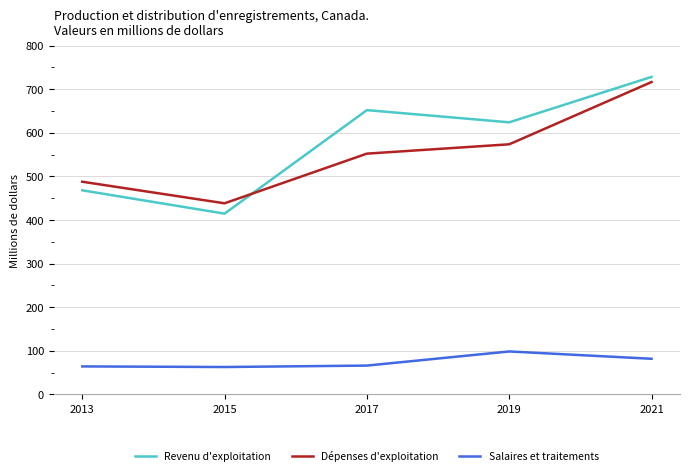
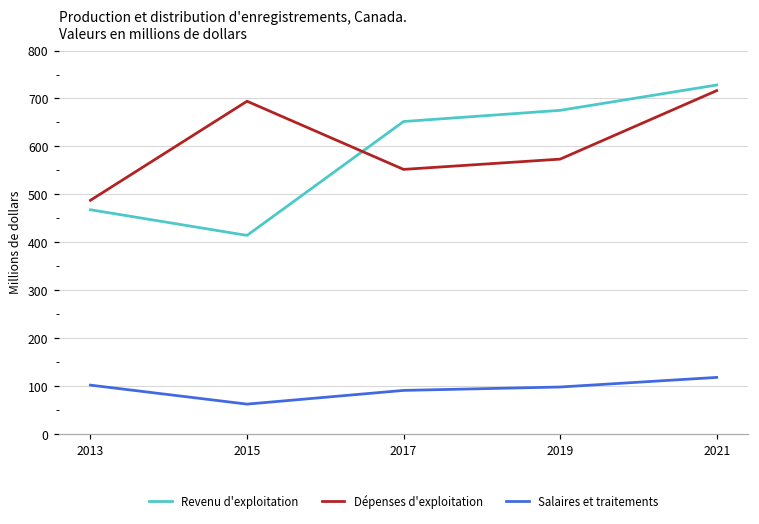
Salaires et traitements, 2013: 60 -> 100
Dépenses d'exploitation, 2015: 440 -> 690
Salaires et traitements, 2017: 70 -> 90
Revenu d'exploitation, 2019: 620 -> 680
Salaires et traitements, 2021: 80 -> 120
